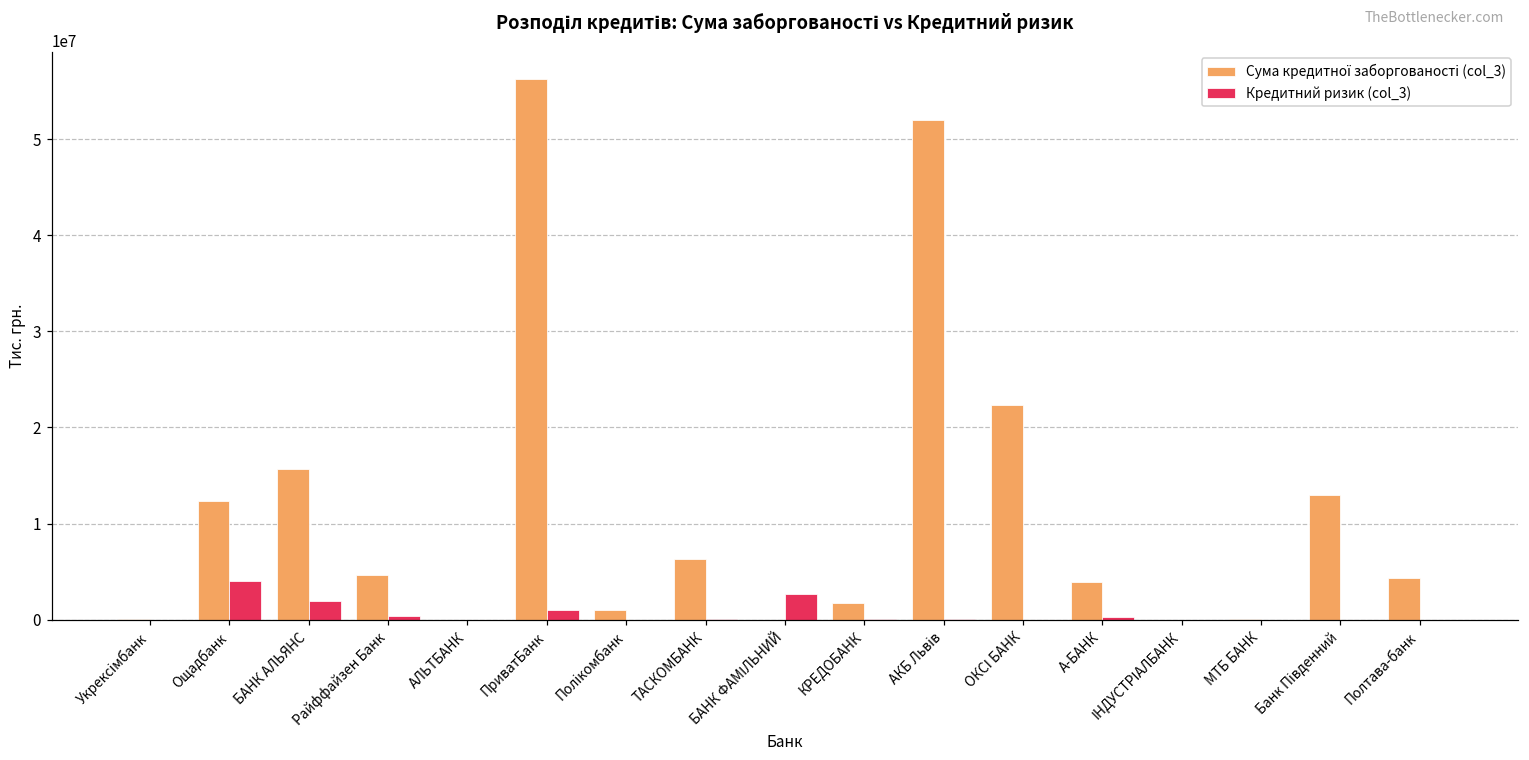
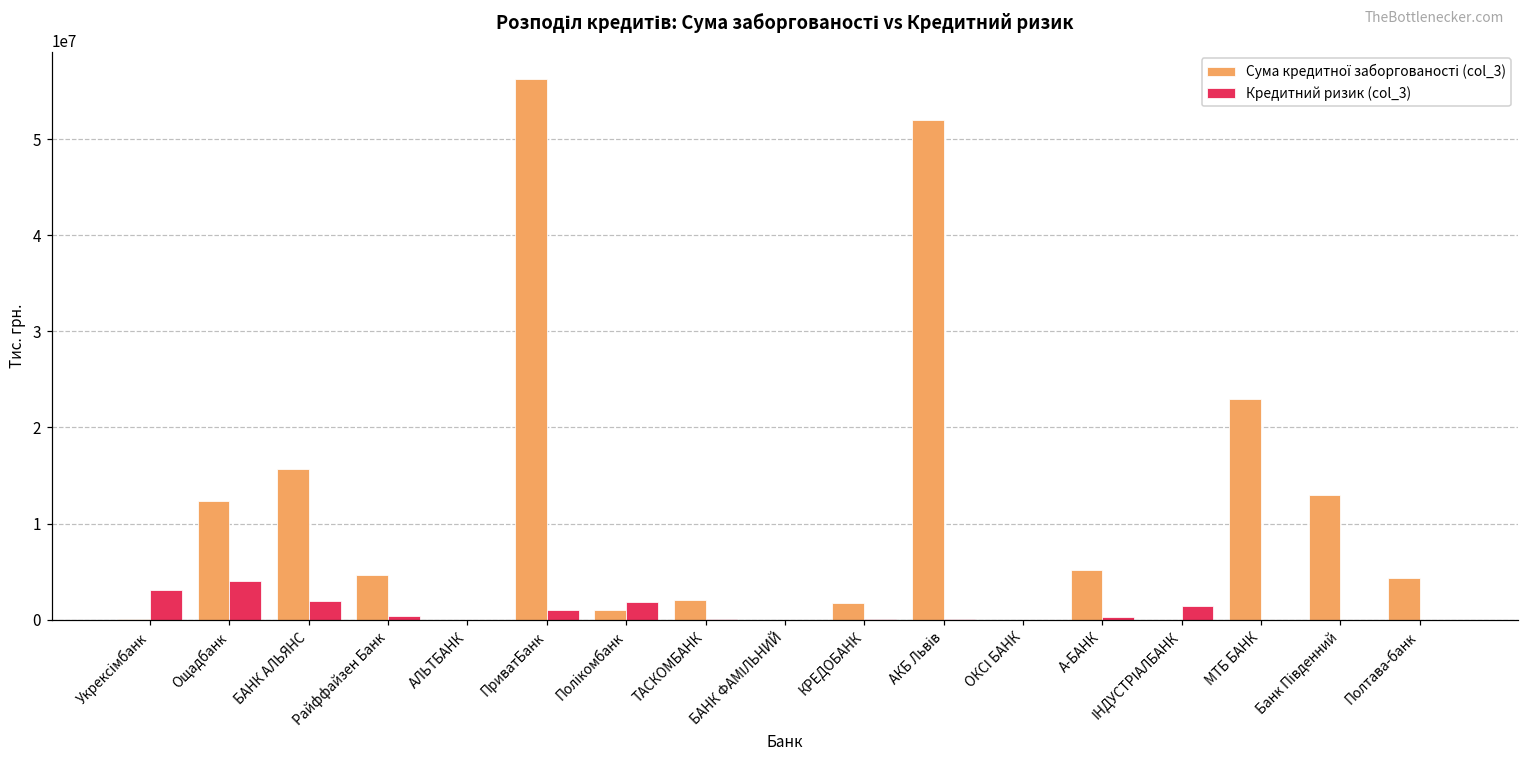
Кредитний ризик (col_3), Укрексімбанк: 0 -> 3000000
Кредитний ризик (col_3), Полікомбанк: 0 -> 2000000
Сума кредитної заборгованості (col_3), ТАСКОМБАНК: 6000000 -> 2000000
Кредитний ризик (col_3), БАНК ФАМІЛЬНИЙ: 3000000 -> 0
Сума кредитної заборгованості (col_3), ОКСІ БАНК: 22000000 -> 0
Сума кредитної заборгованості (col_3), А-БАНК: 4000000 -> 5000000
Кредитний ризик (col_3), ІНДУСТРІАЛБАНК: 0 -> 1000000
Сума кредитної заборгованості (col_3), МТБ БАНК: 0 -> 23000000
